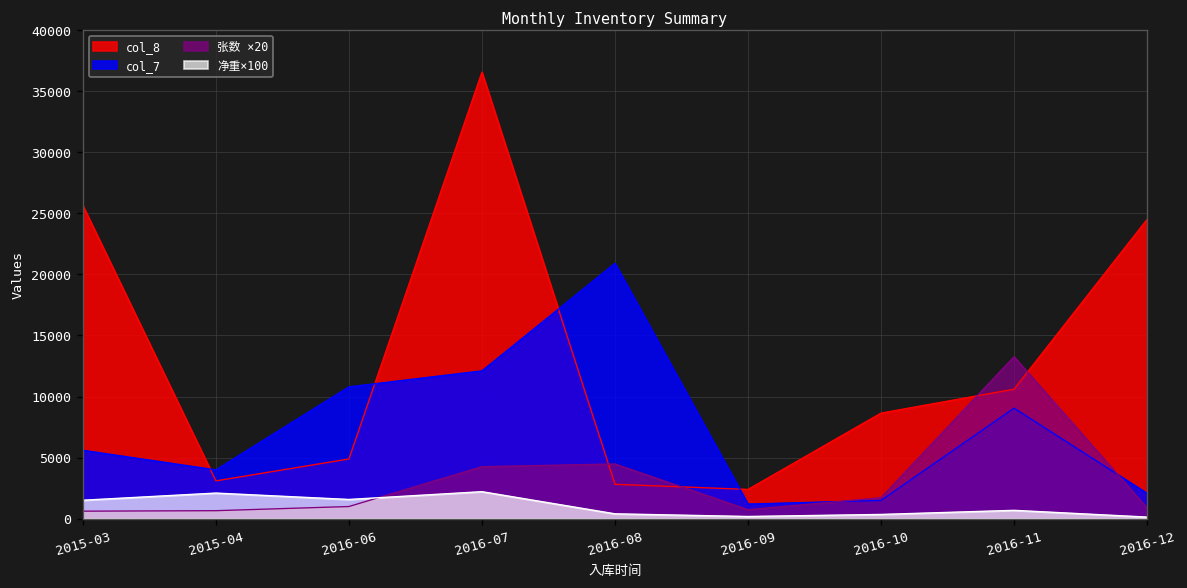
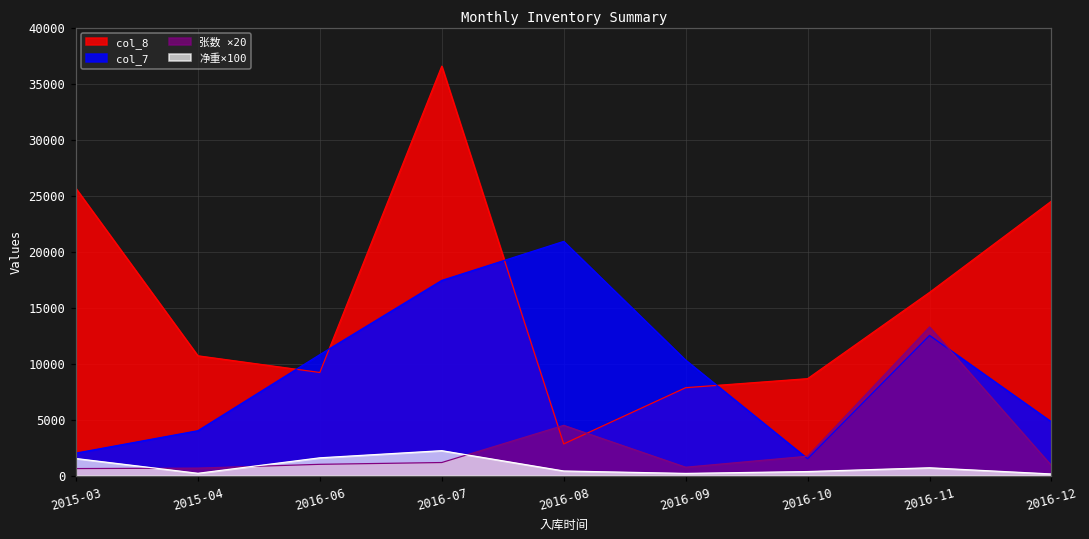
col_7, 2015-03: 5600 -> 2000
col_8, 2015-04: 3100 -> 10700
净重×100, 2015-04: 2100 -> 200
col_8, 2016-06: 4900 -> 9200
col_7, 2016-07: 12100 -> 17400
张数 ×20, 2016-07: 4300 -> 1200
col_8, 2016-09: 2400 -> 7800
col_7, 2016-09: 1200 -> 10300
col_8, 2016-11: 10600 -> 16400
col_7, 2016-11: 9100 -> 12500
col_7, 2016-12: 2100 -> 4800
